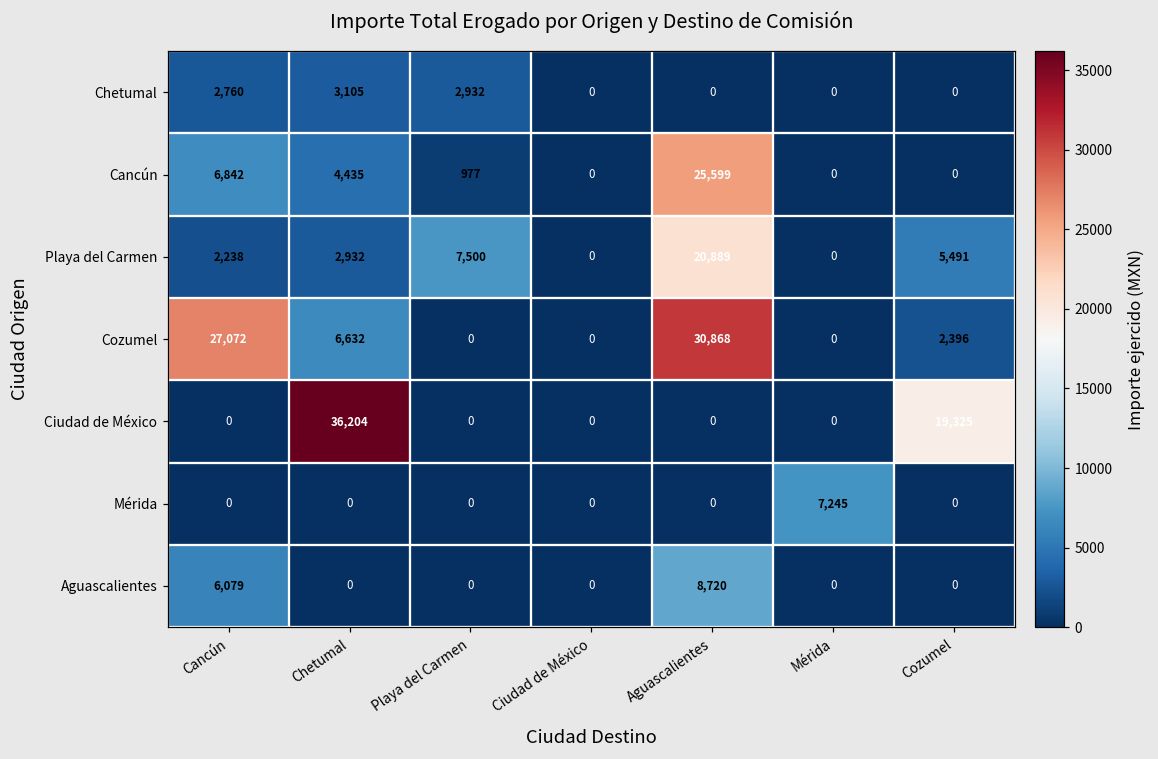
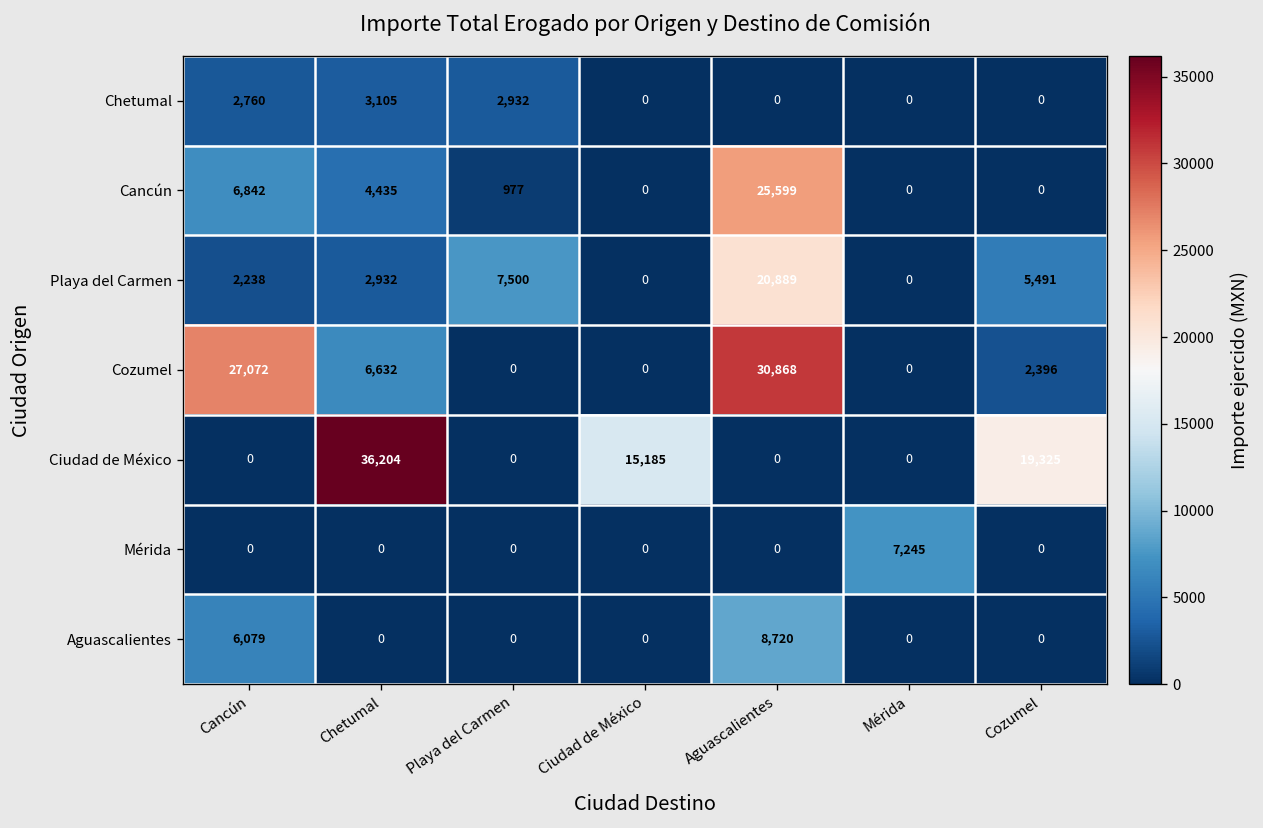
Ciudad de México, Ciudad de México: 0 -> 15,185
